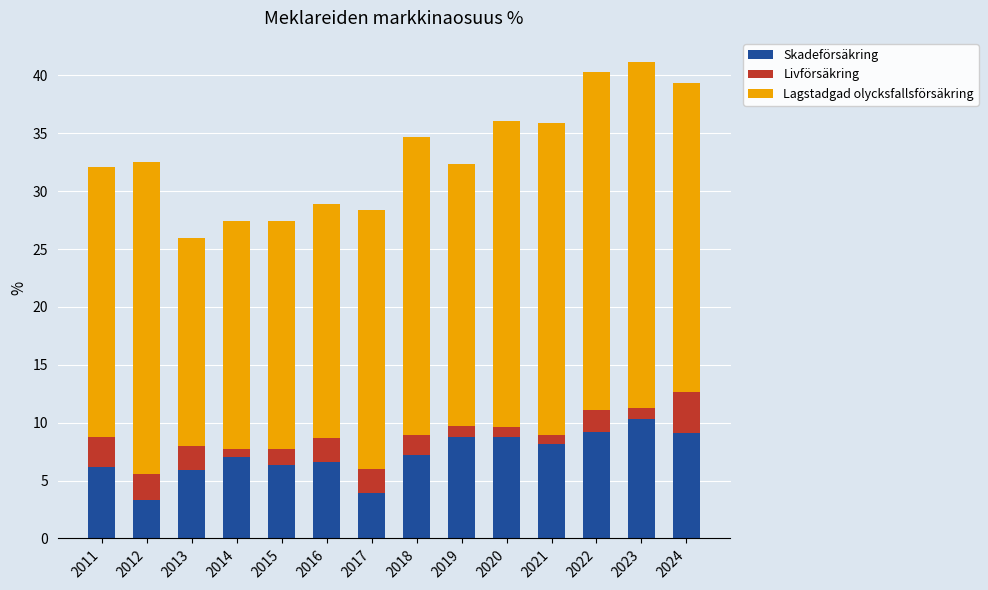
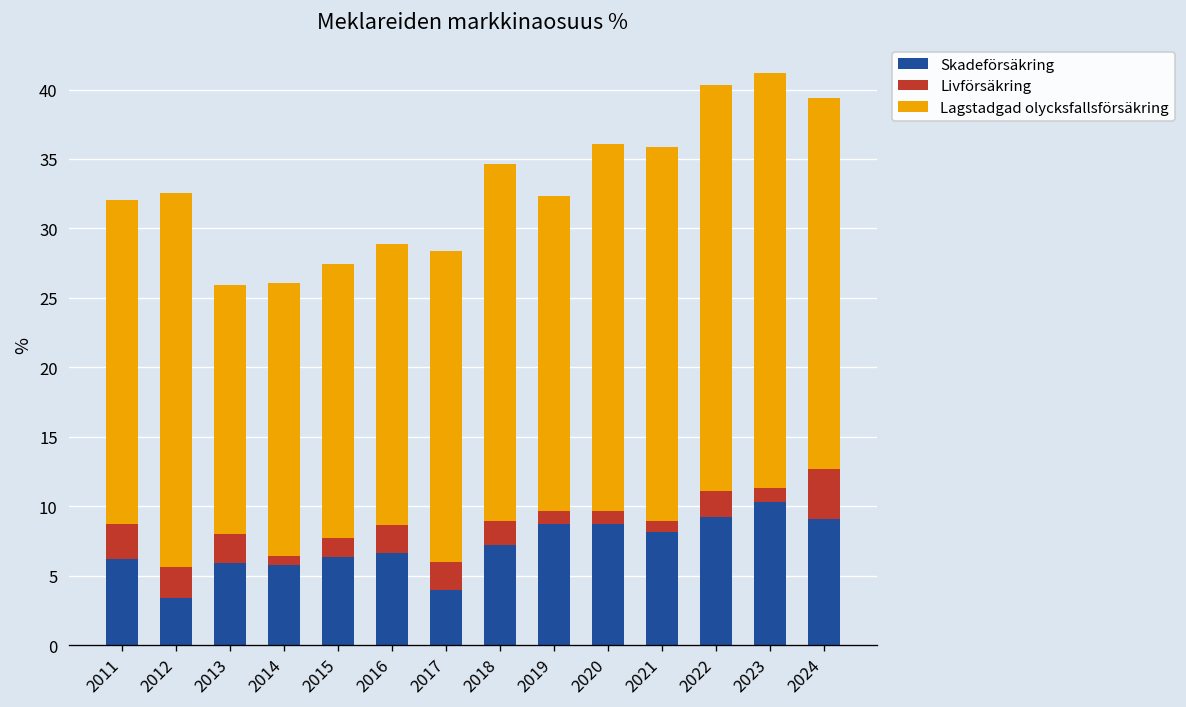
Skadeförsäkring, 2014: 7.1 -> 5.7
